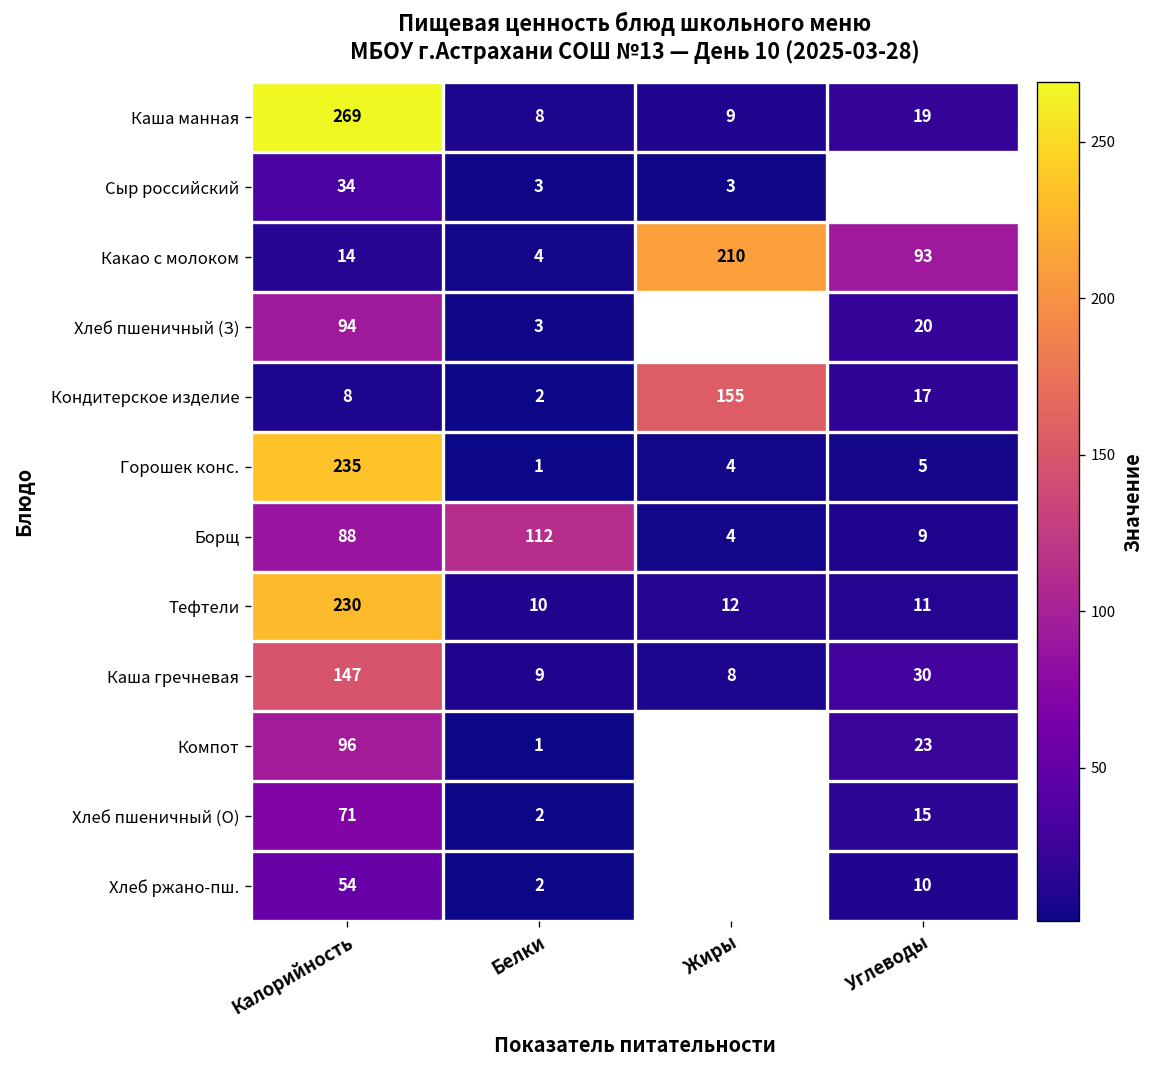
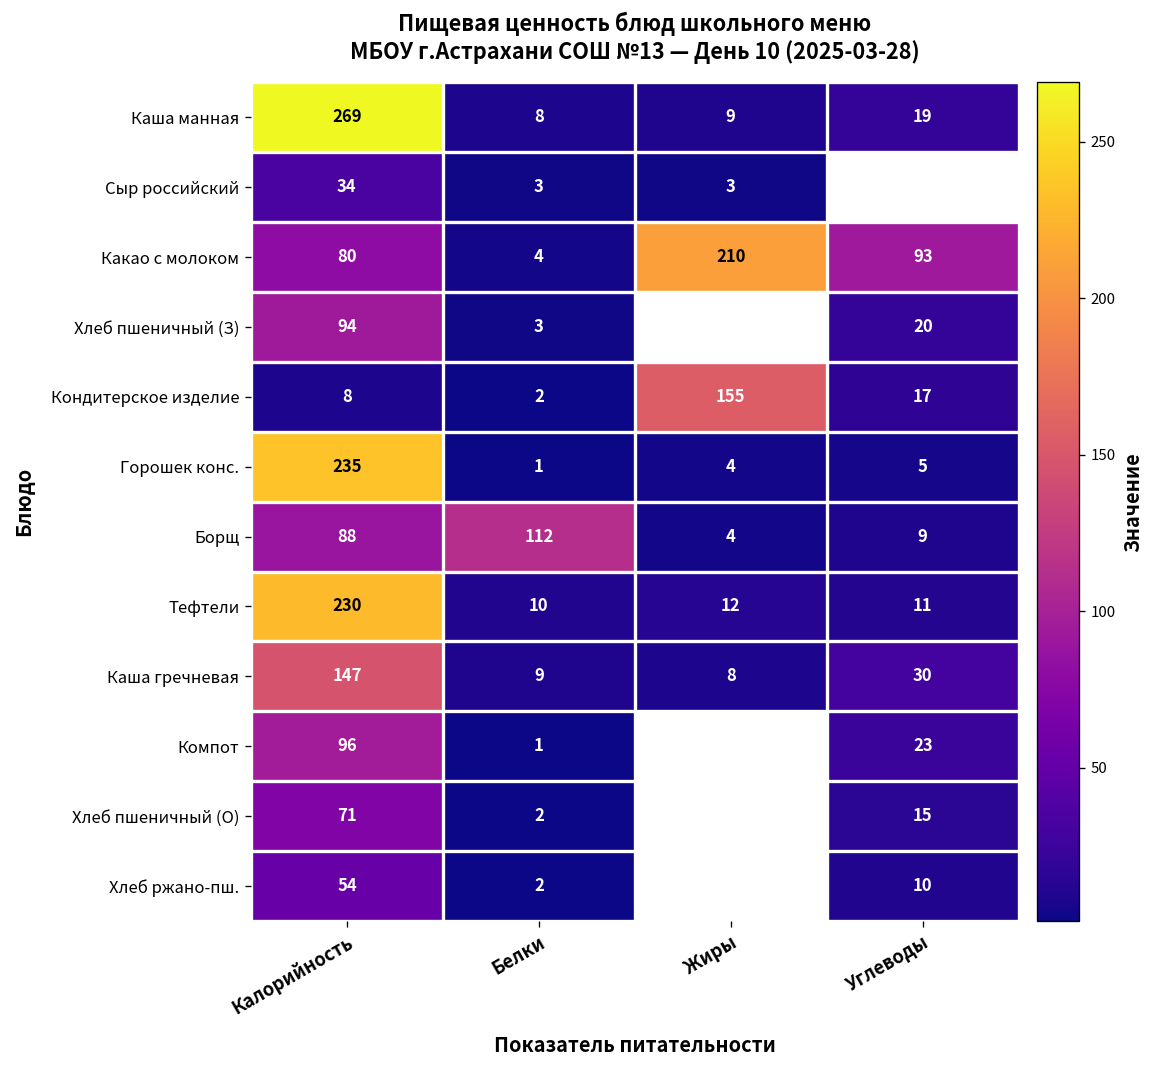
Какао с молоком, Калорийность: 14 -> 80
